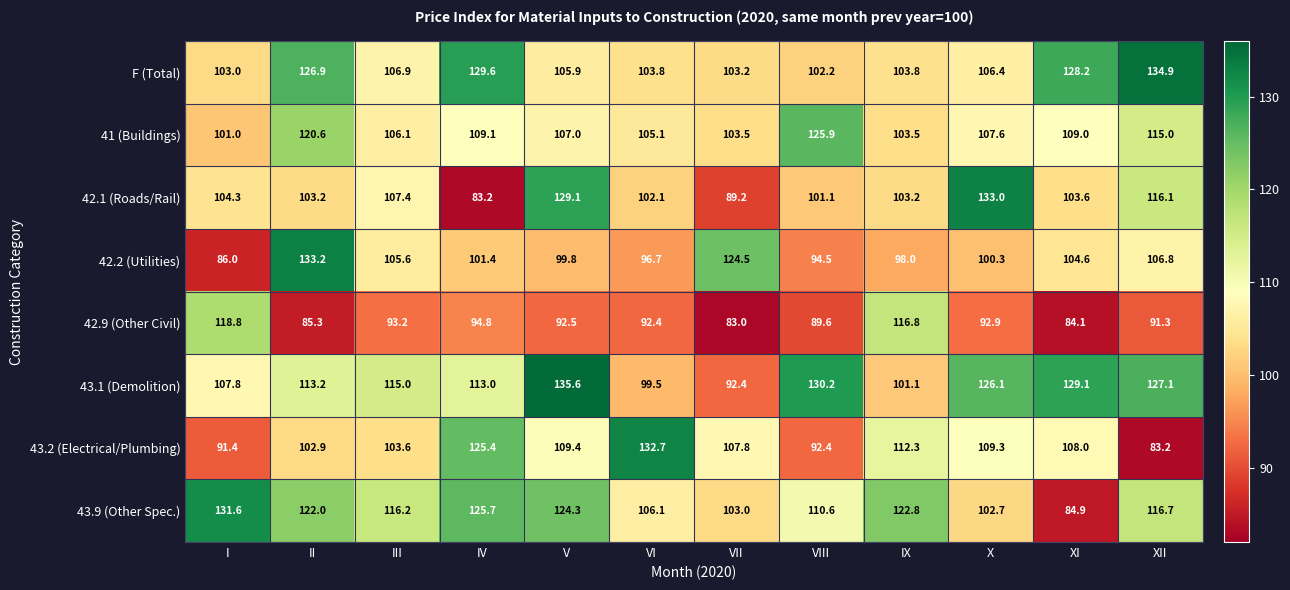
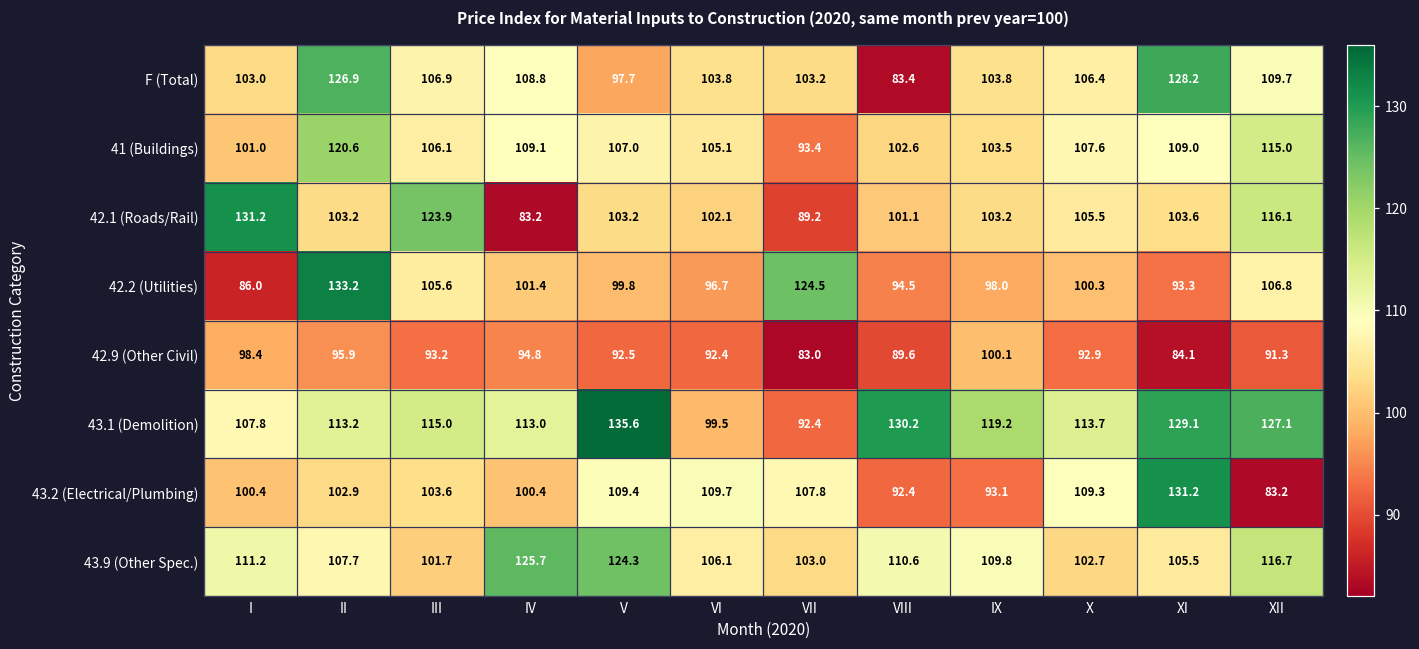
F (Total), IV: 129.6 -> 108.8
F (Total), V: 105.9 -> 97.7
F (Total), VIII: 102.2 -> 83.4
F (Total), XII: 134.9 -> 109.7
41 (Buildings), VII: 103.5 -> 93.4
41 (Buildings), VIII: 125.9 -> 102.6
42.1 (Roads/Rail), I: 104.3 -> 131.2
42.1 (Roads/Rail), III: 107.4 -> 123.9
42.1 (Roads/Rail), V: 129.1 -> 103.2
42.1 (Roads/Rail), X: 133.0 -> 105.5
42.2 (Utilities), XI: 104.6 -> 93.3
42.9 (Other Civil), I: 118.8 -> 98.4
42.9 (Other Civil), II: 85.3 -> 95.9
42.9 (Other Civil), IX: 116.8 -> 100.1
43.1 (Demolition), IX: 101.1 -> 119.2
43.1 (Demolition), X: 126.1 -> 113.7
43.2 (Electrical/Plumbing), I: 91.4 -> 100.4
43.2 (Electrical/Plumbing), IV: 125.4 -> 100.4
43.2 (Electrical/Plumbing), VI: 132.7 -> 109.7
43.2 (Electrical/Plumbing), IX: 112.3 -> 93.1
43.2 (Electrical/Plumbing), XI: 108.0 -> 131.2
43.9 (Other Spec.), I: 131.6 -> 111.2
43.9 (Other Spec.), II: 122.0 -> 107.7
43.9 (Other Spec.), III: 116.2 -> 101.7
43.9 (Other Spec.), IX: 122.8 -> 109.8
43.9 (Other Spec.), XI: 84.9 -> 105.5
